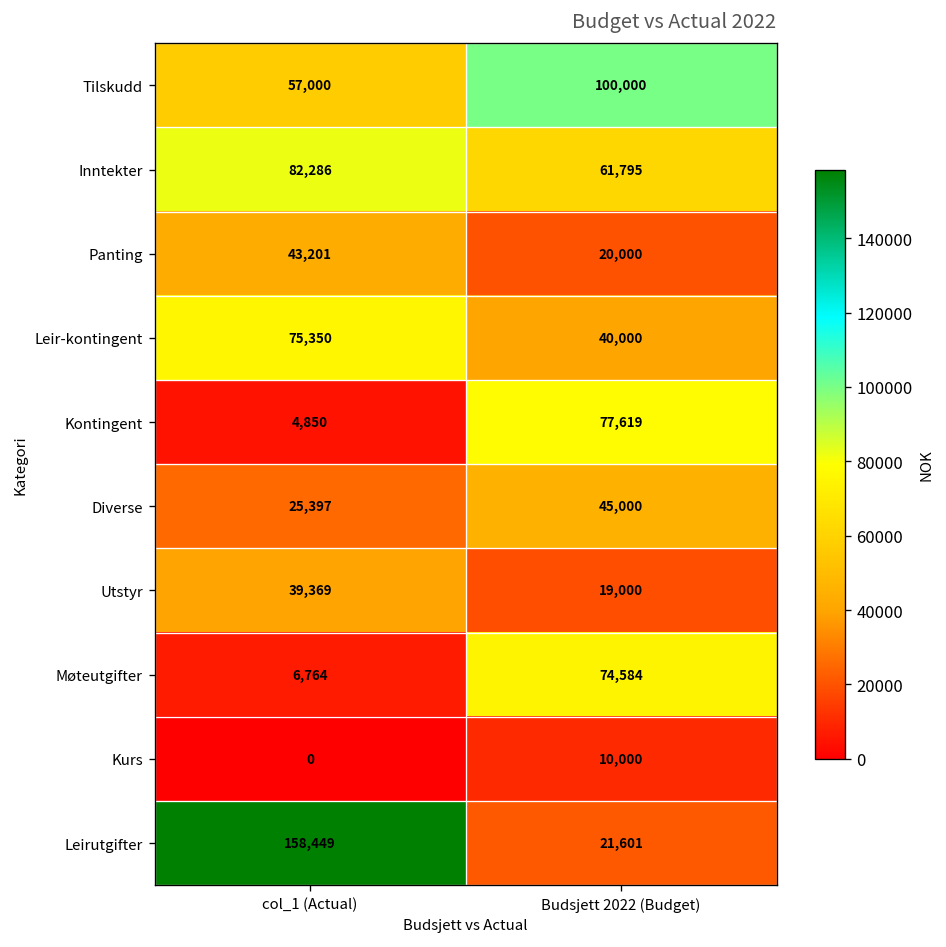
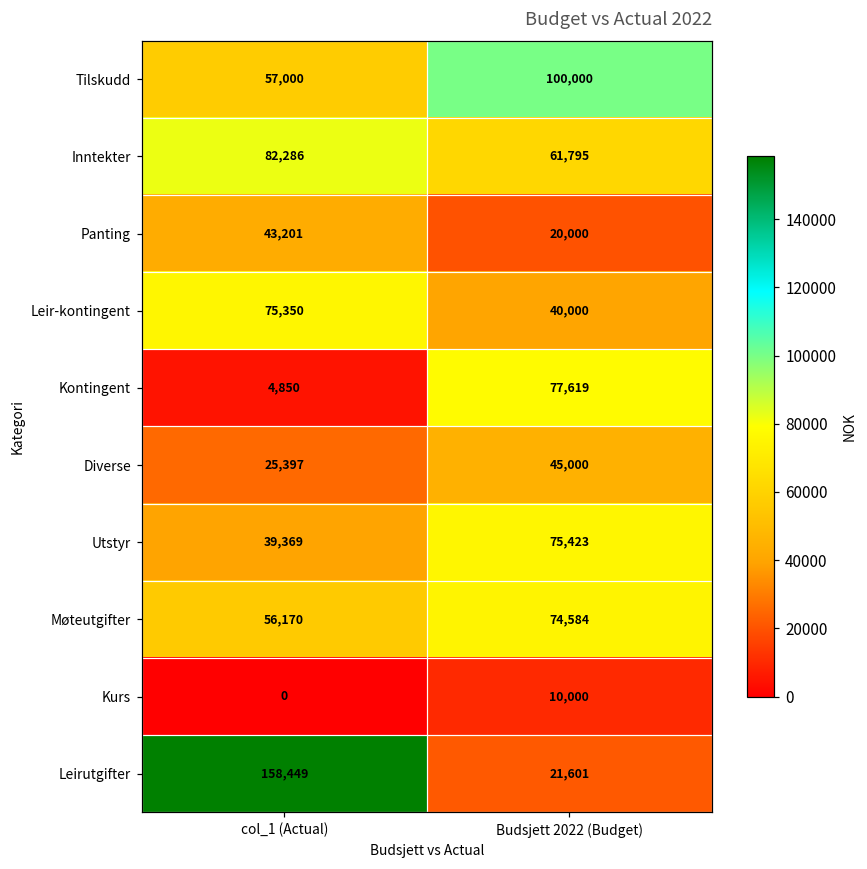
Utstyr, Budsjett 2022 (Budget): 19,000 -> 75,423
Møteutgifter, col_1 (Actual): 6,764 -> 56,170
